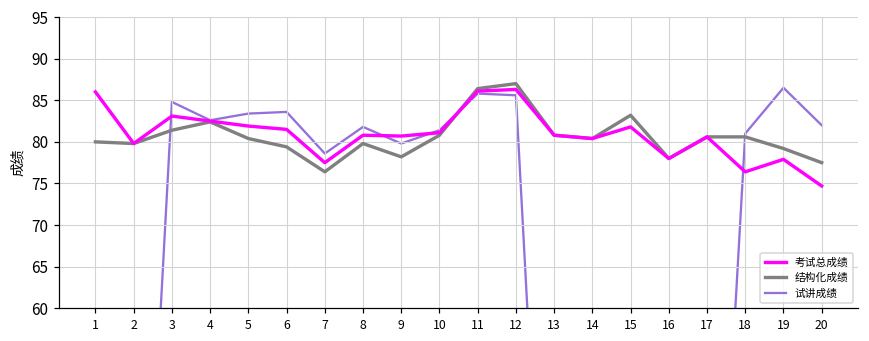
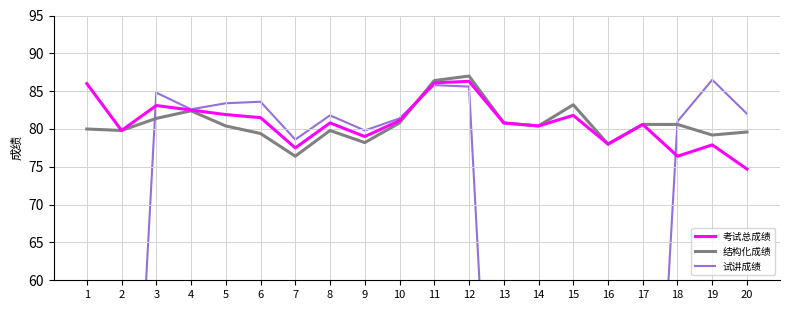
考试总成绩, 9: 81 -> 79
结构化成绩, 20: 78 -> 80
